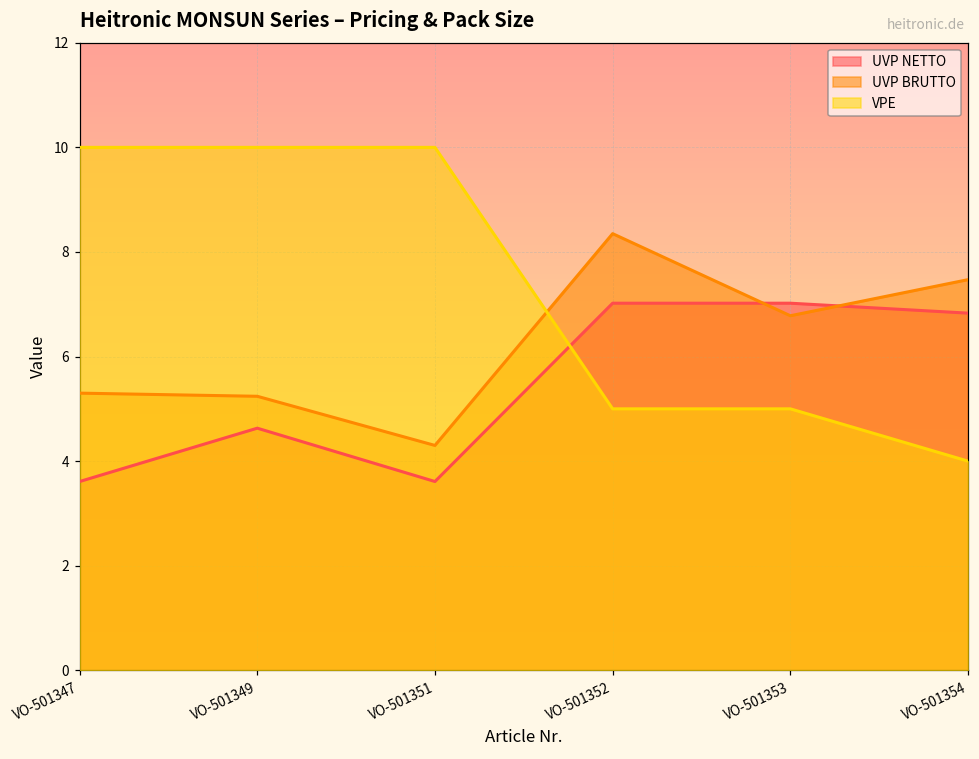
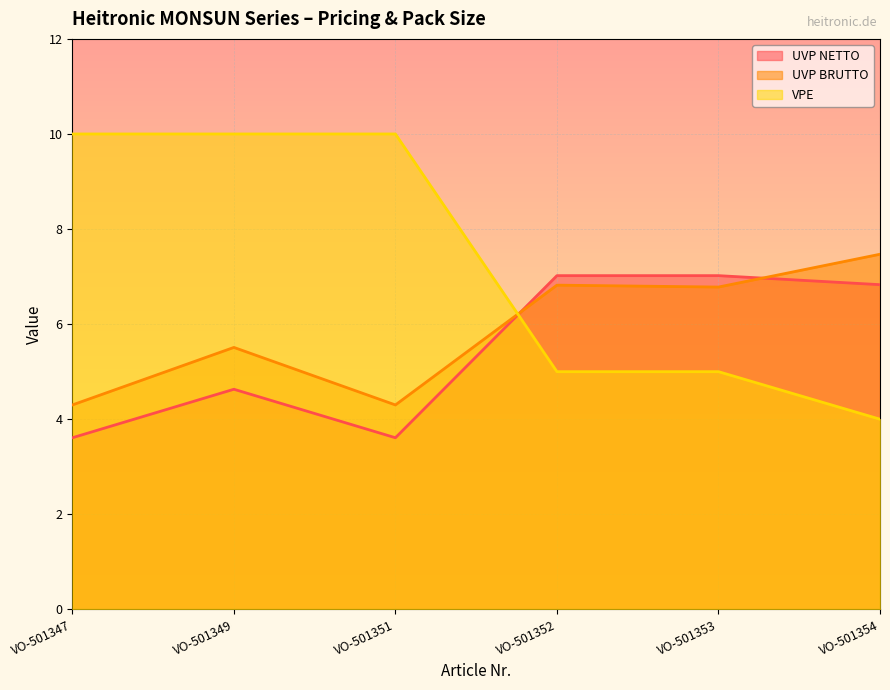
UVP BRUTTO, VO-501347: 5.3 -> 4.3
UVP BRUTTO, VO-501349: 5.2 -> 5.5
UVP BRUTTO, VO-501352: 8.4 -> 6.8
